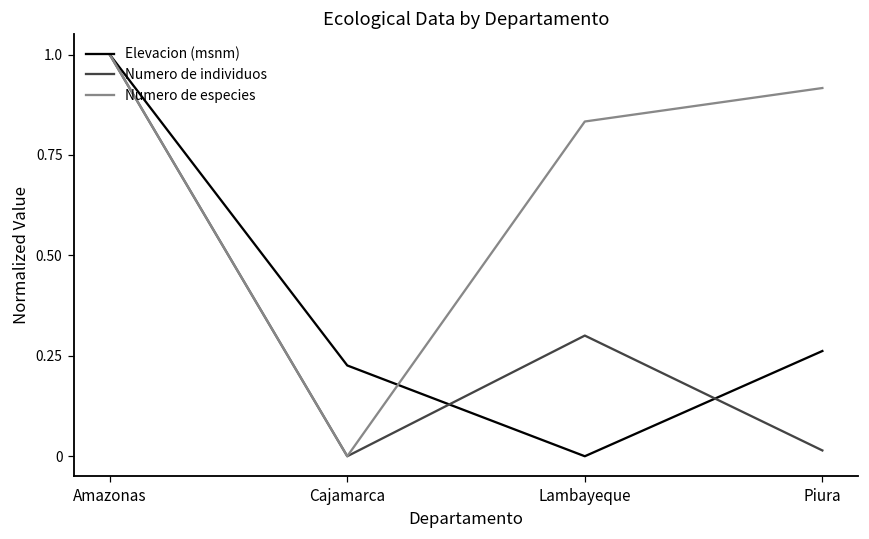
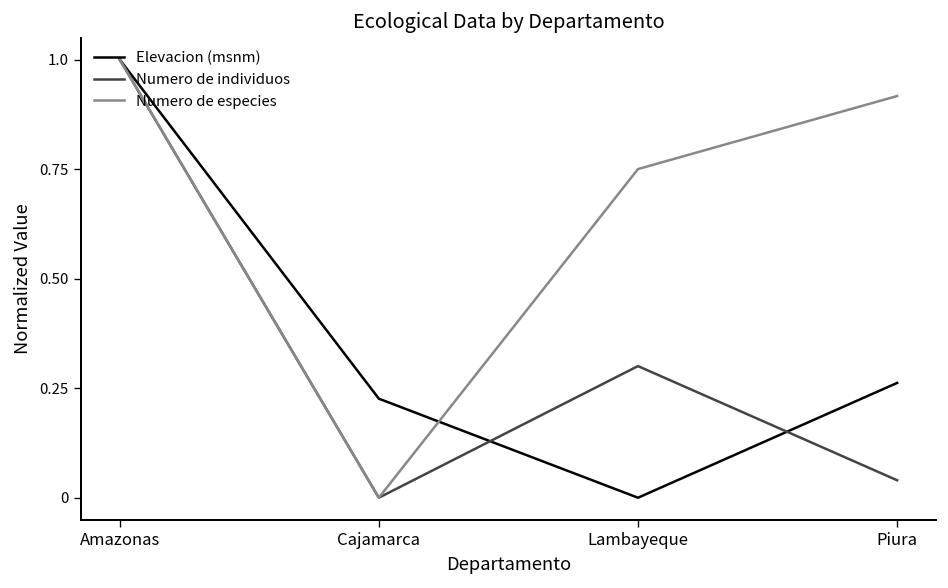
Numero de especies, Lambayeque: 0.83 -> 0.75
Numero de individuos, Piura: 0.01 -> 0.04
